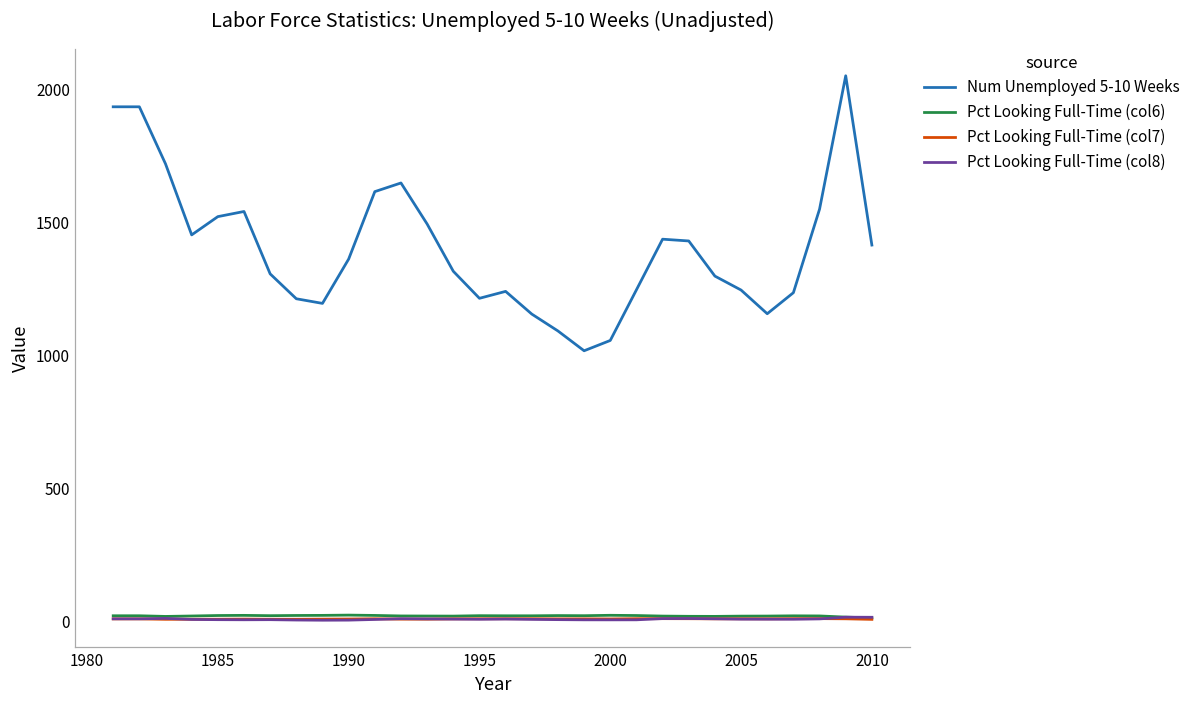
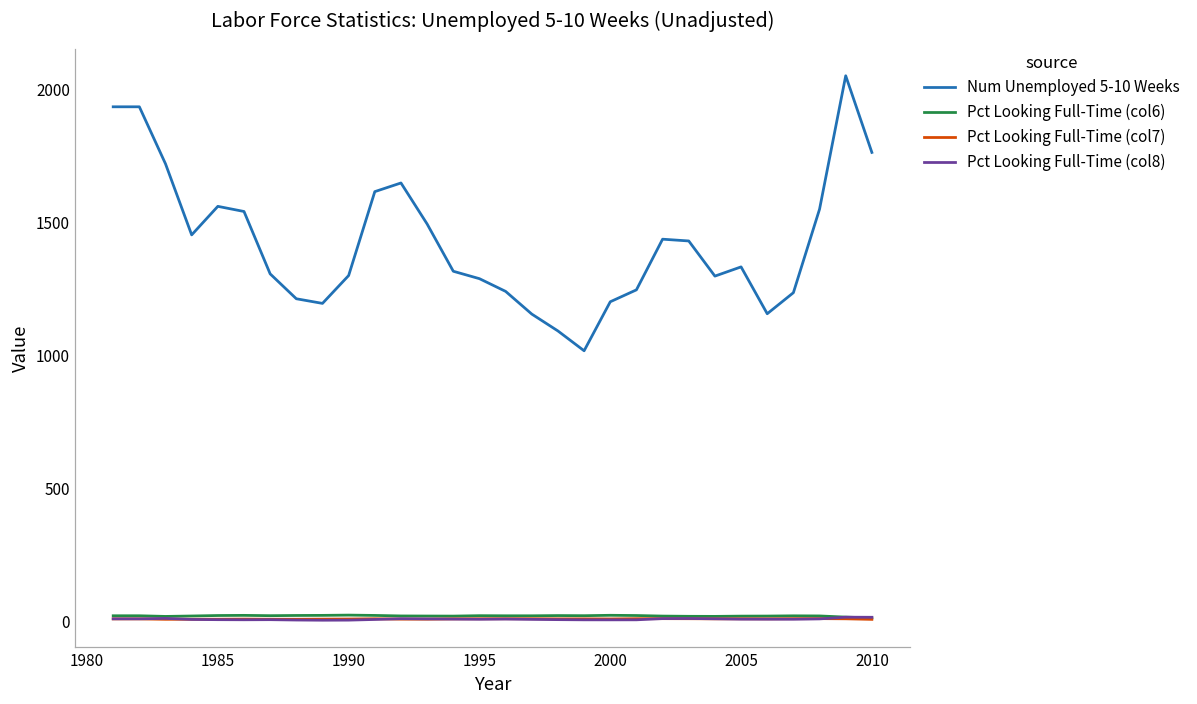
Num Unemployed 5-10 Weeks, 1985: 1520 -> 1560
Num Unemployed 5-10 Weeks, 1990: 1360 -> 1300
Num Unemployed 5-10 Weeks, 1995: 1220 -> 1290
Num Unemployed 5-10 Weeks, 2000: 1060 -> 1200
Num Unemployed 5-10 Weeks, 2005: 1250 -> 1330
Num Unemployed 5-10 Weeks, 2010: 1420 -> 1760
